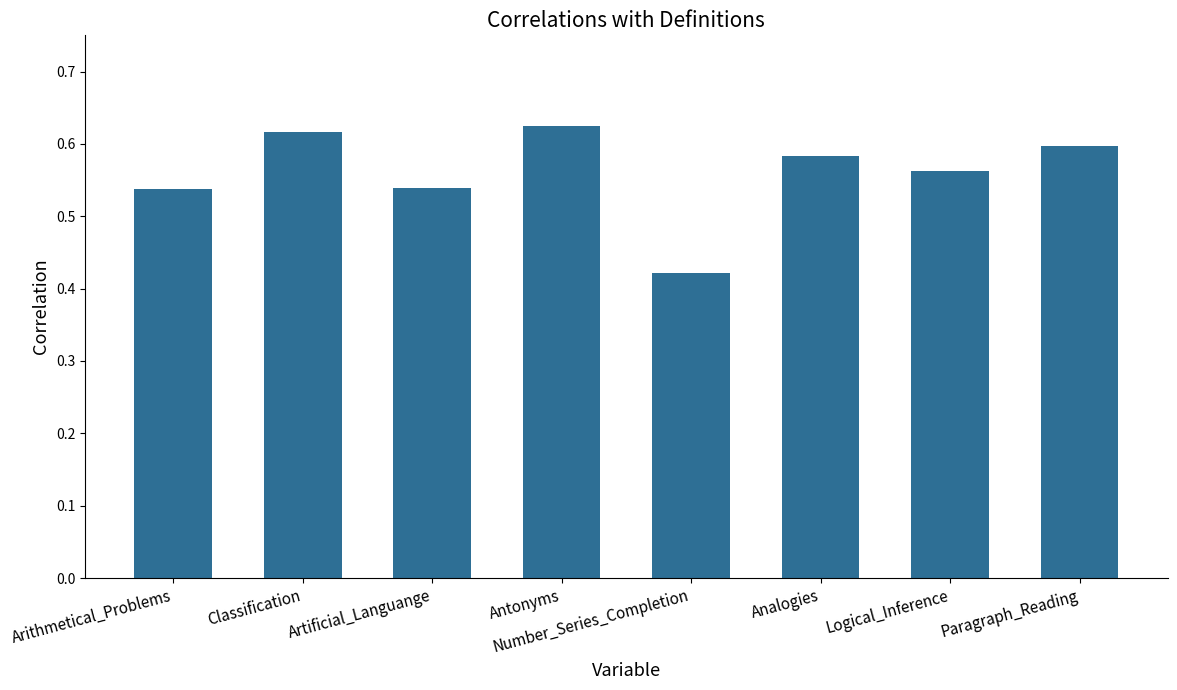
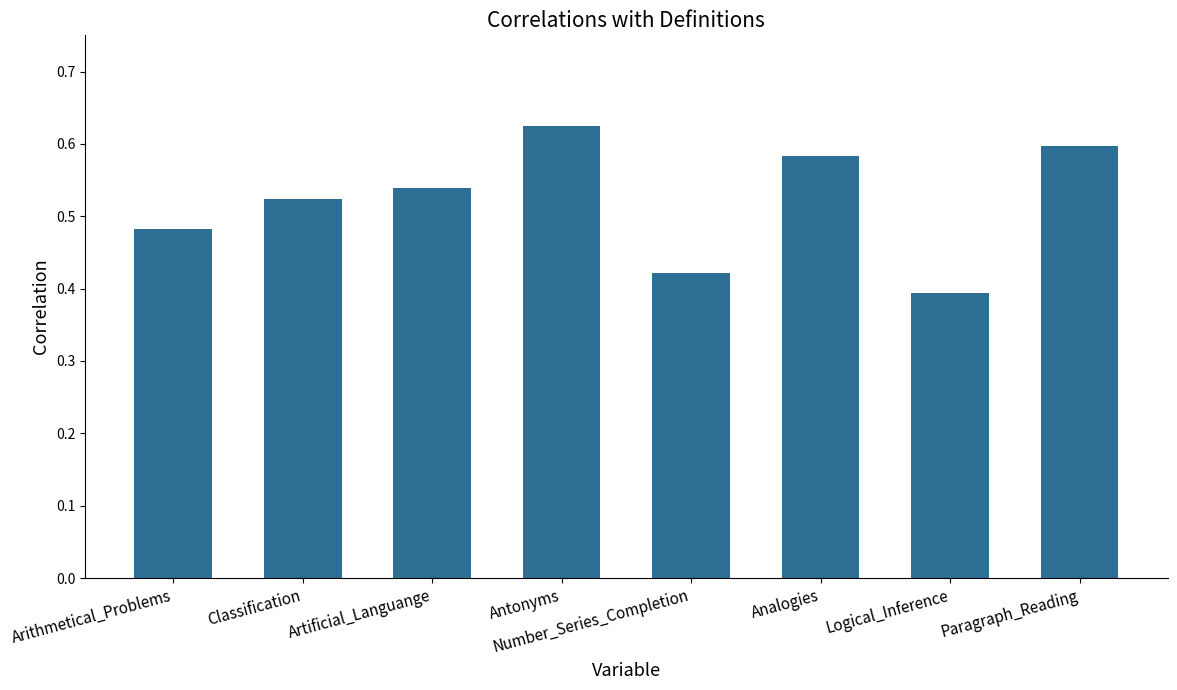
Arithmetical_Problems: 0.54 -> 0.48
Classification: 0.62 -> 0.52
Logical_Inference: 0.56 -> 0.39
